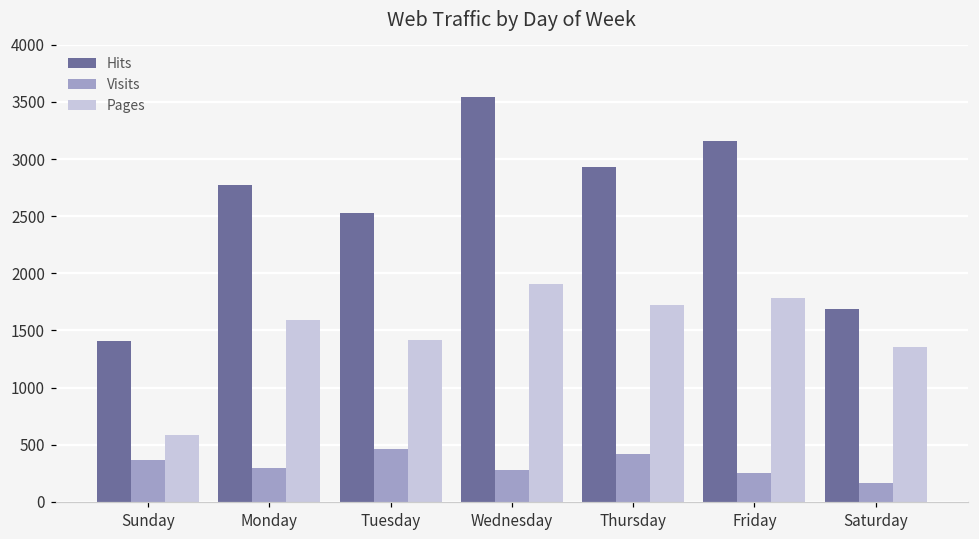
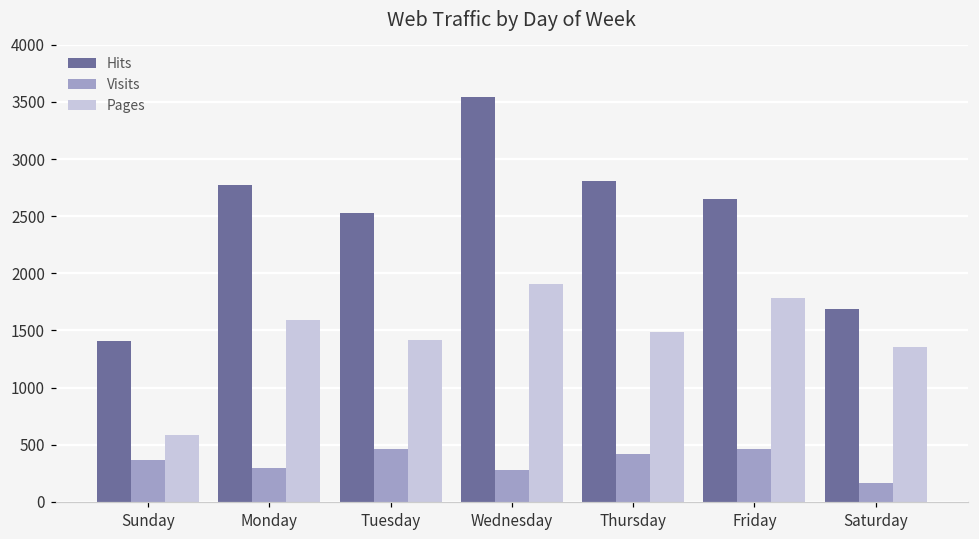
Hits, Thursday: 2930 -> 2810
Pages, Thursday: 1720 -> 1490
Hits, Friday: 3160 -> 2650
Visits, Friday: 250 -> 470
